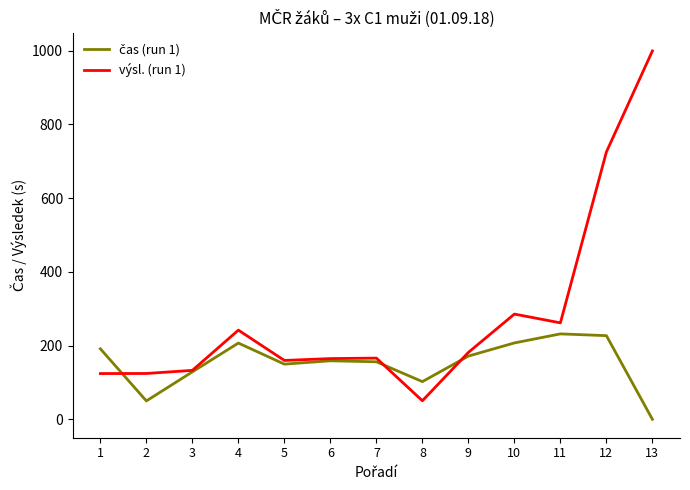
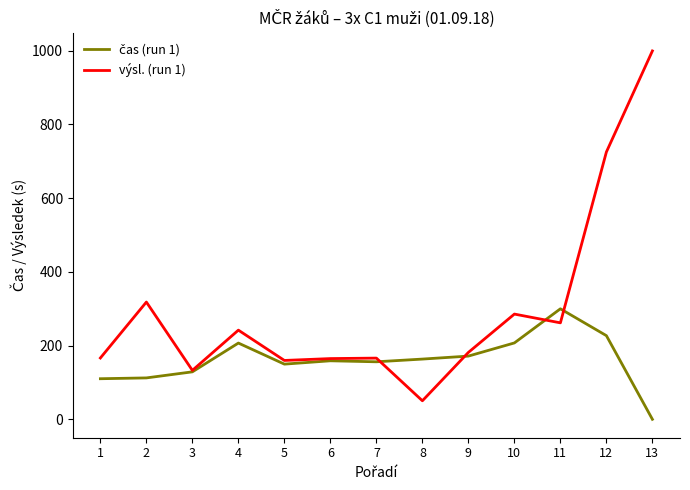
čas (run 1), 1: 190 -> 110
výsl. (run 1), 1: 120 -> 170
čas (run 1), 2: 50 -> 110
výsl. (run 1), 2: 120 -> 320
čas (run 1), 8: 100 -> 160
čas (run 1), 11: 230 -> 300
